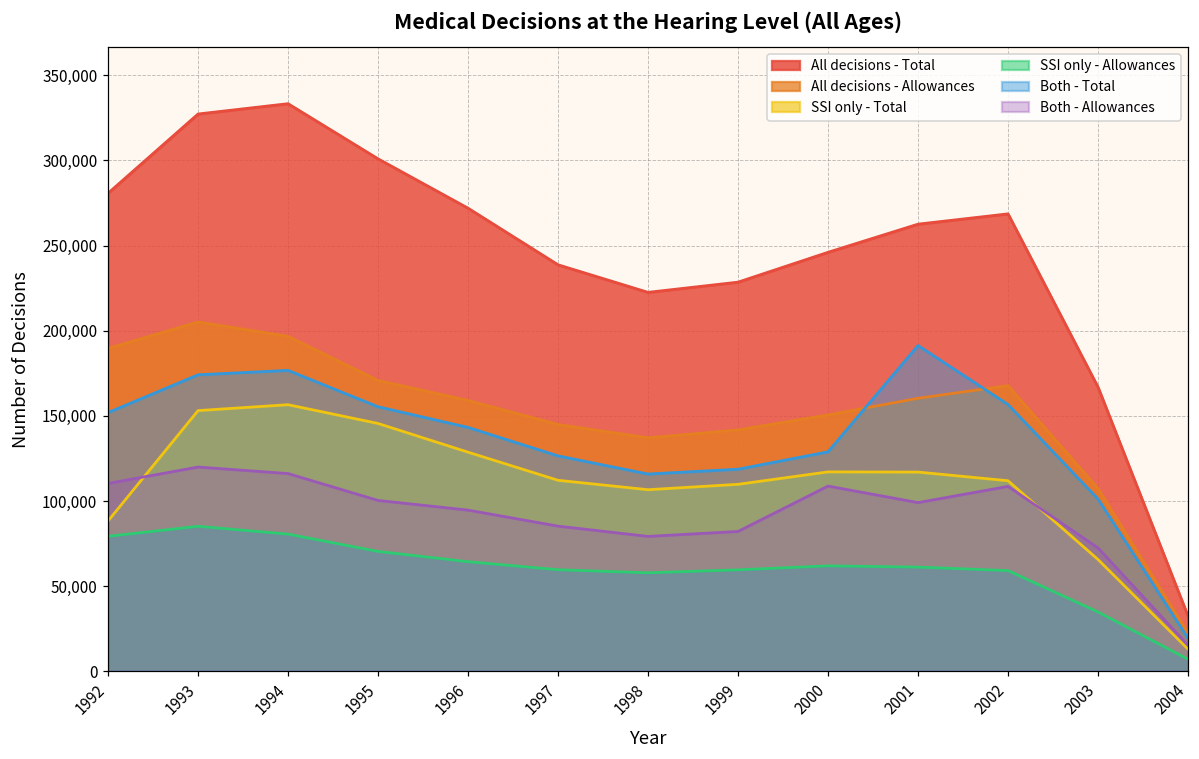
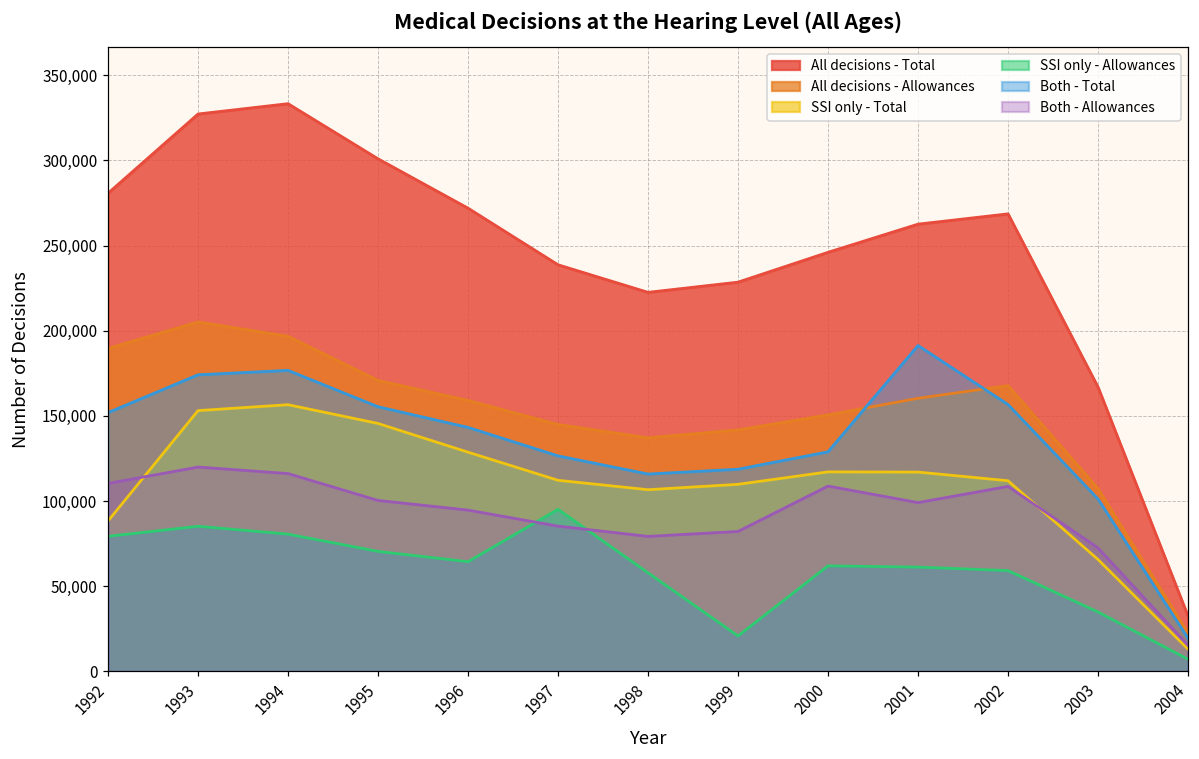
SSI only - Allowances, 1997: 60,000 -> 95,000
SSI only - Allowances, 1999: 60,000 -> 21,000
